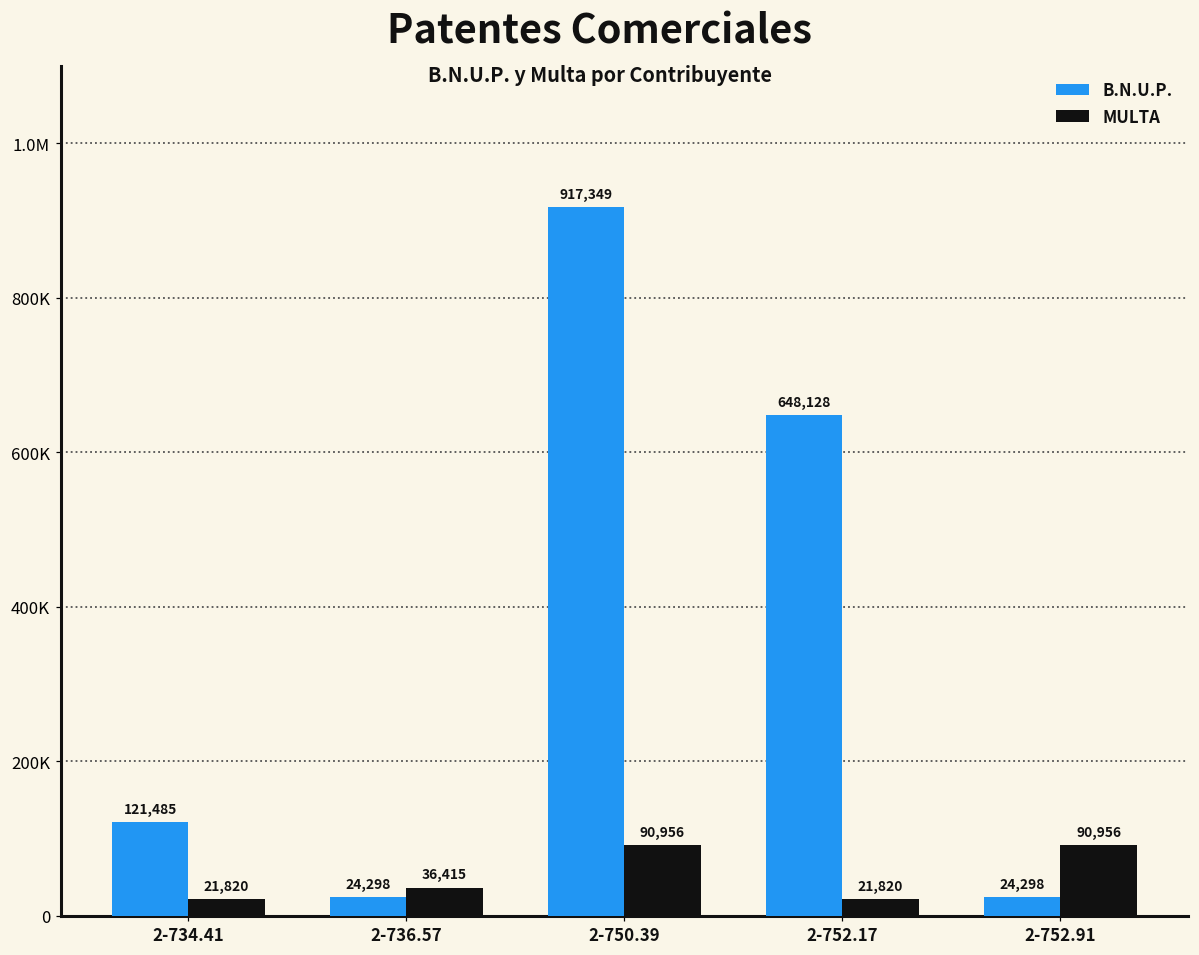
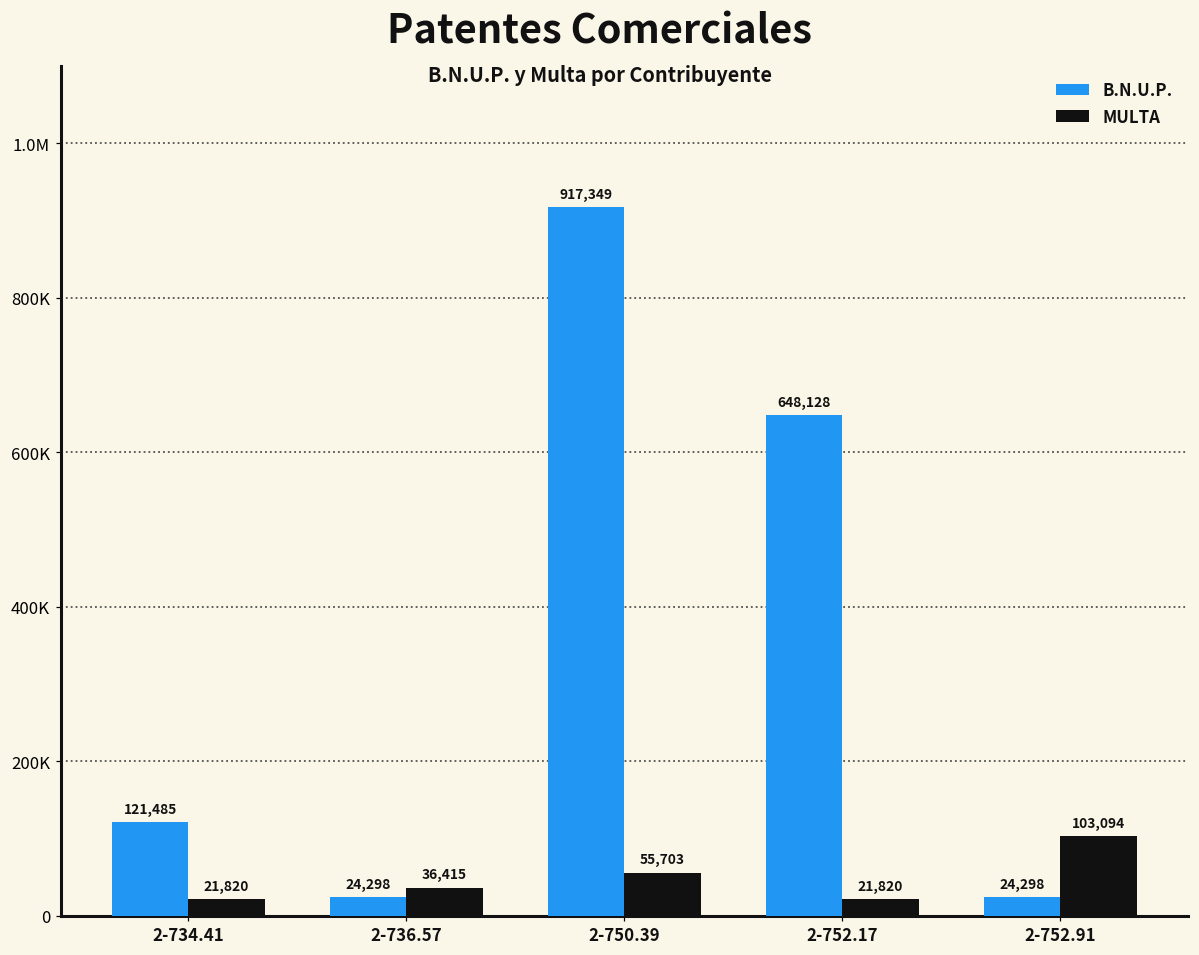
MULTA, 2-750.39: 90,956 -> 55,703
MULTA, 2-752.91: 90,956 -> 103,094
